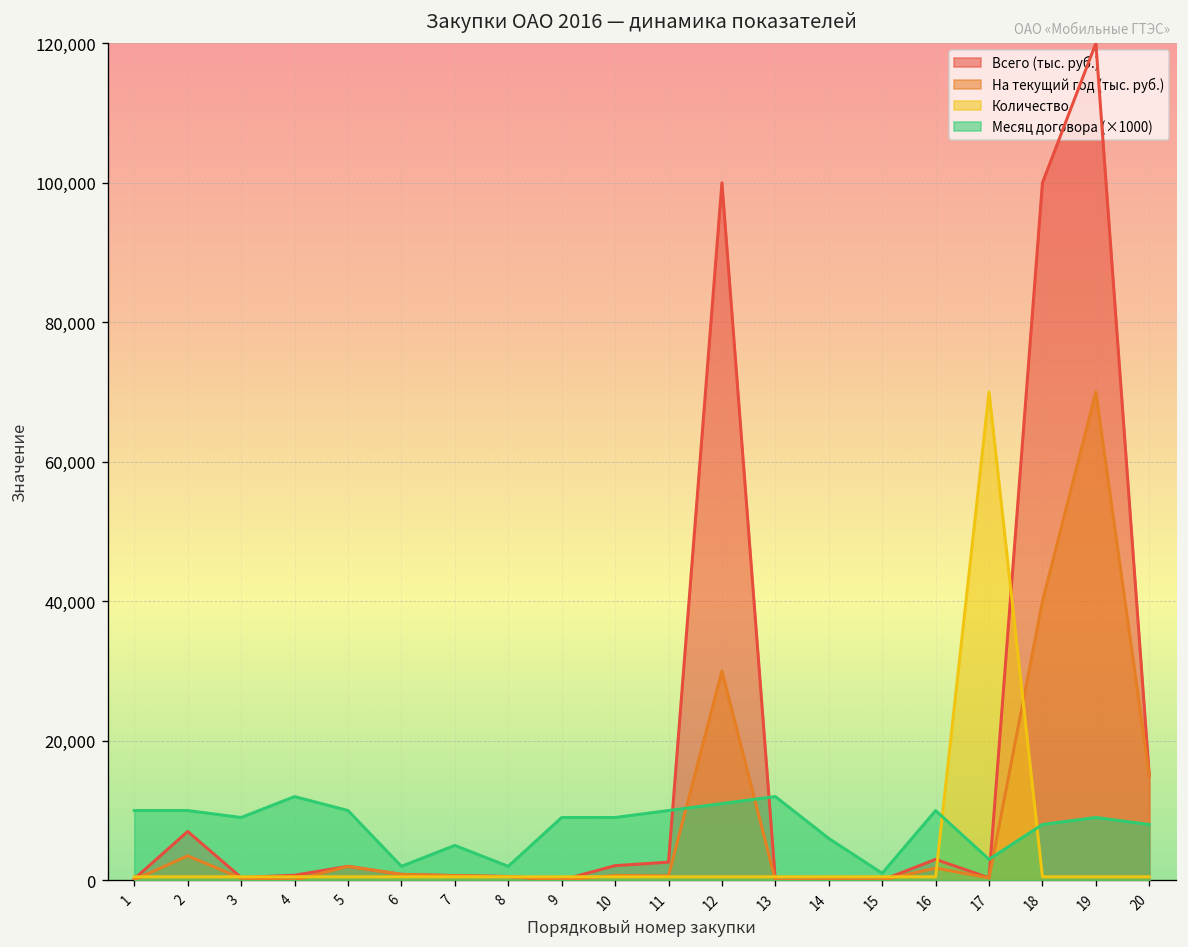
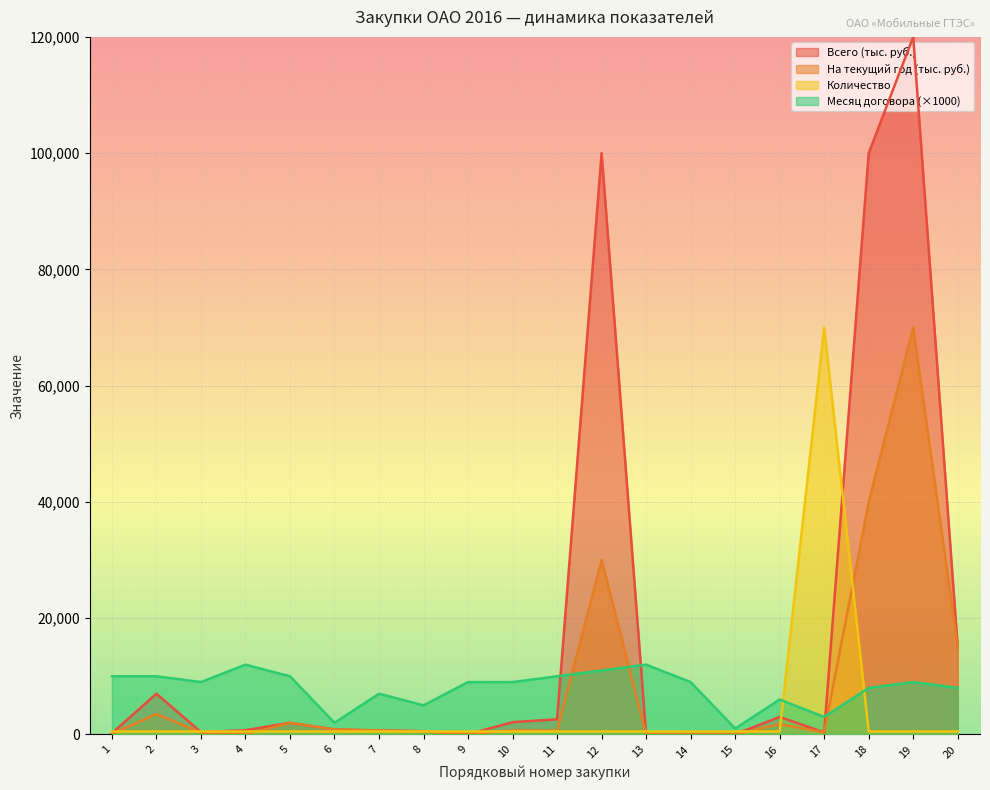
Месяц договора (×1000), 7: 5,000 -> 7,000
Месяц договора (×1000), 8: 2,000 -> 5,000
Месяц договора (×1000), 14: 6,000 -> 9,000
Месяц договора (×1000), 16: 10,000 -> 6,000
